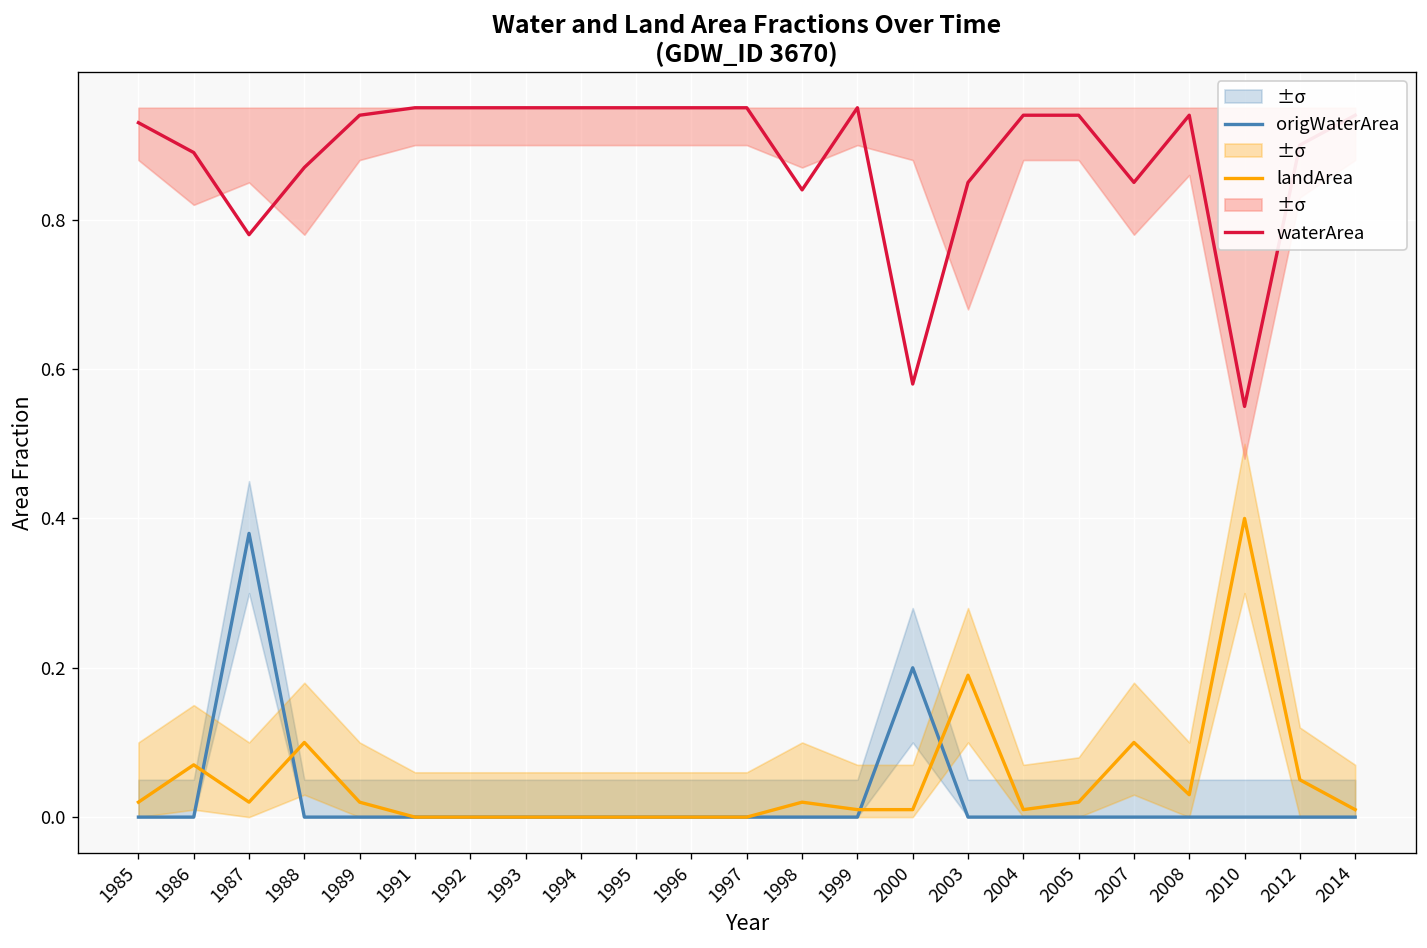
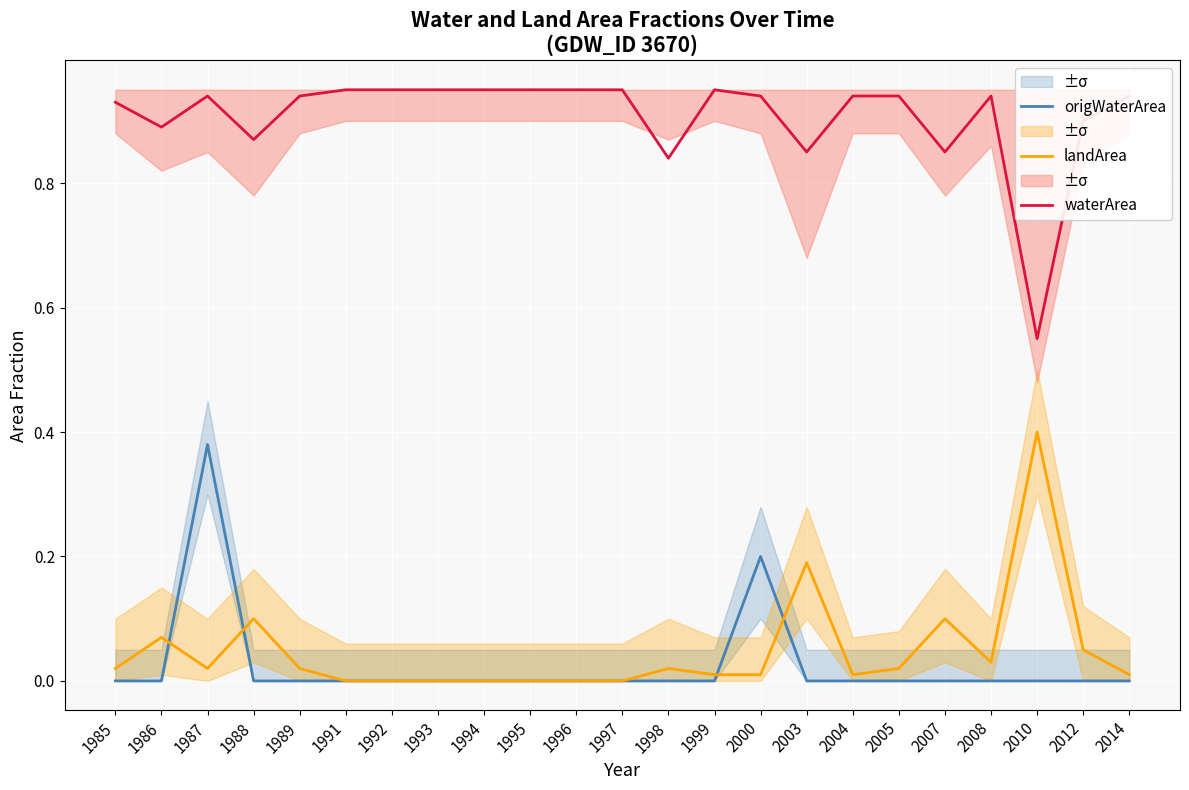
waterArea, 1987: 0.78 -> 0.94
waterArea, 2000: 0.58 -> 0.94
